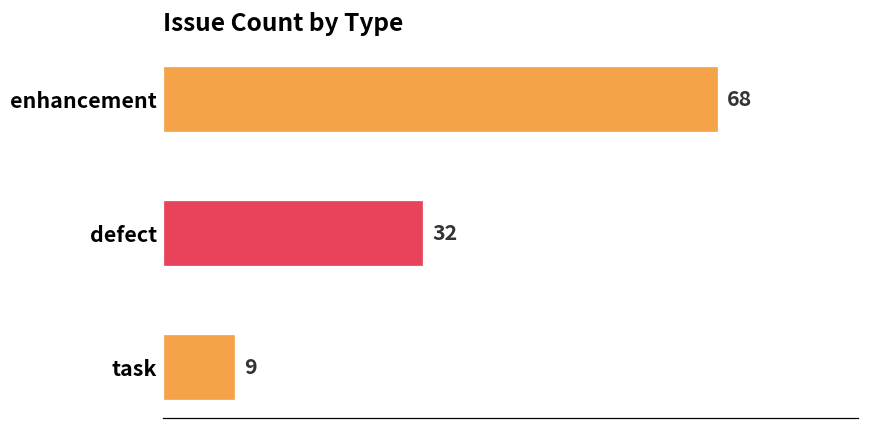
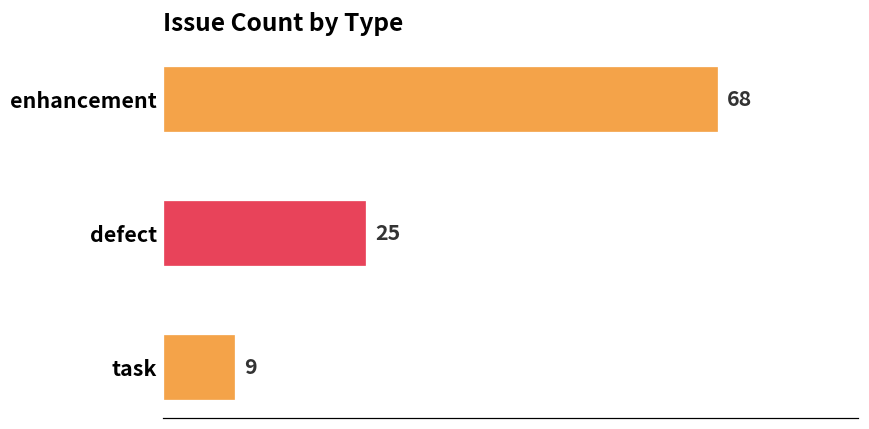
defect: 32 -> 25
